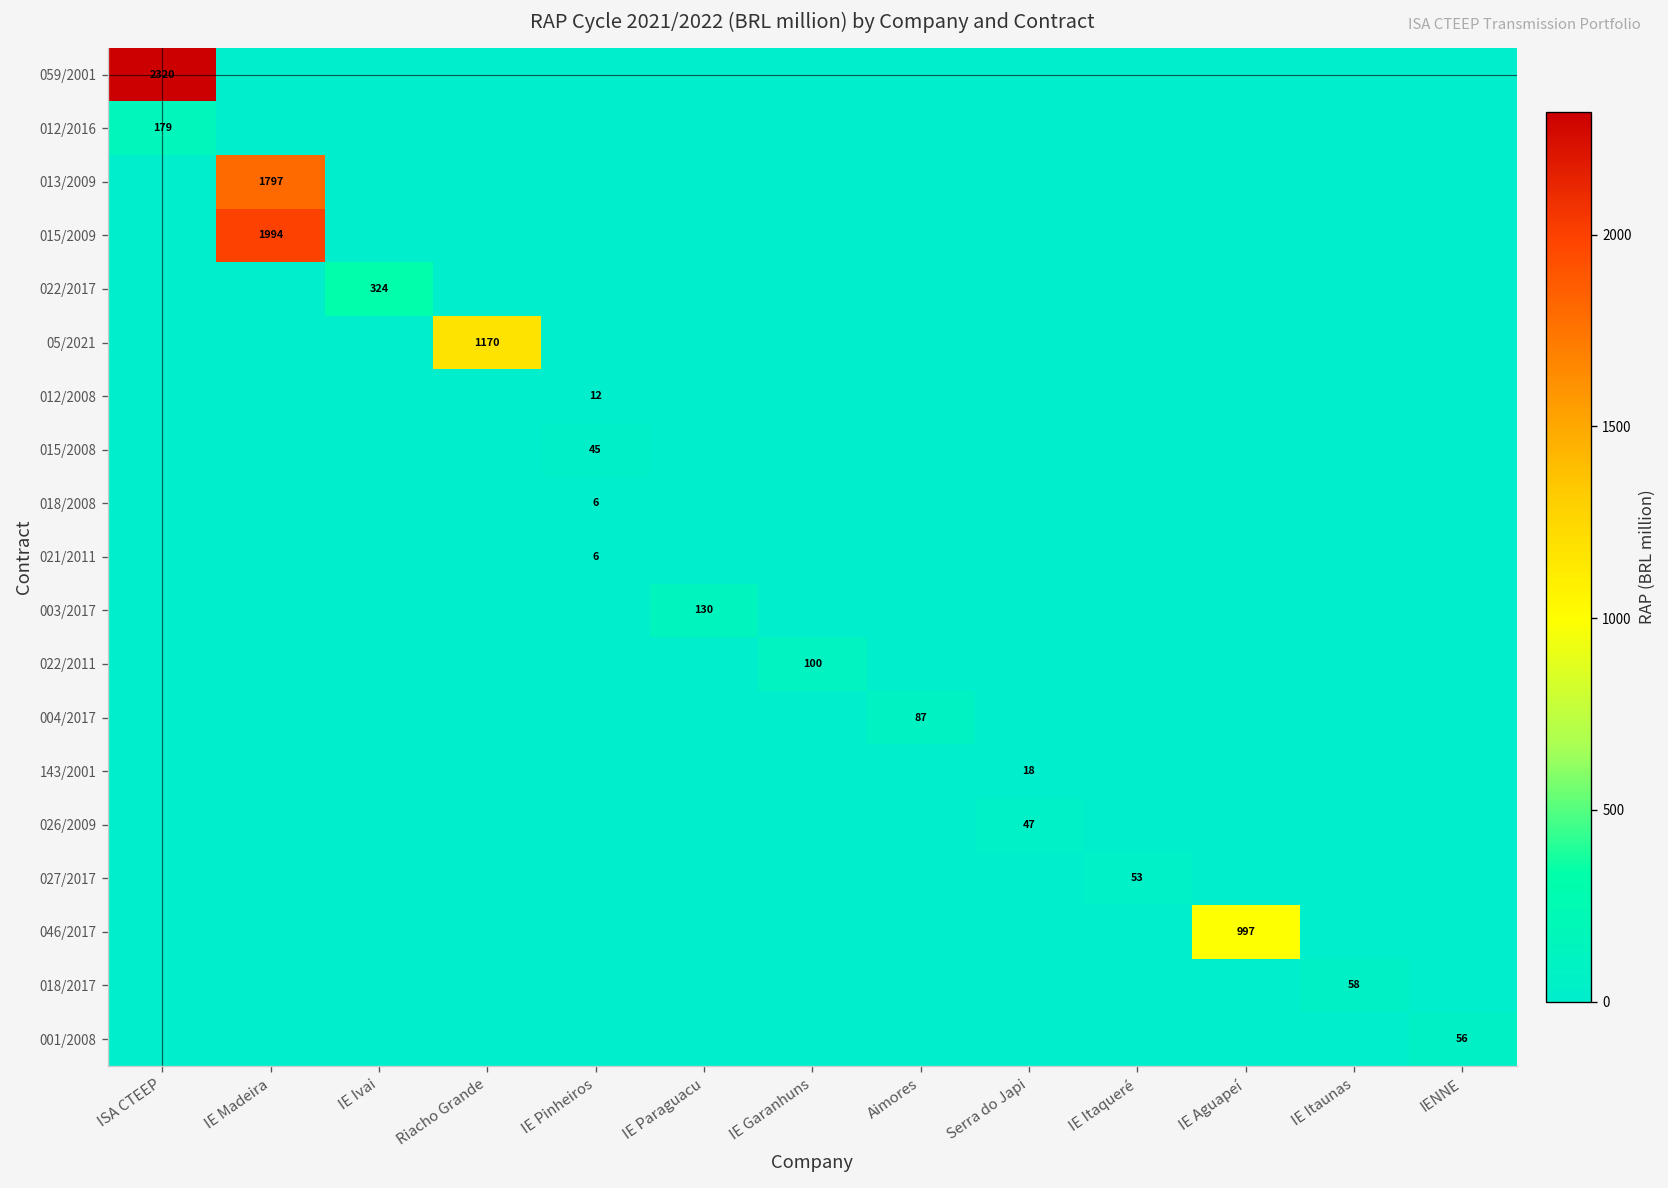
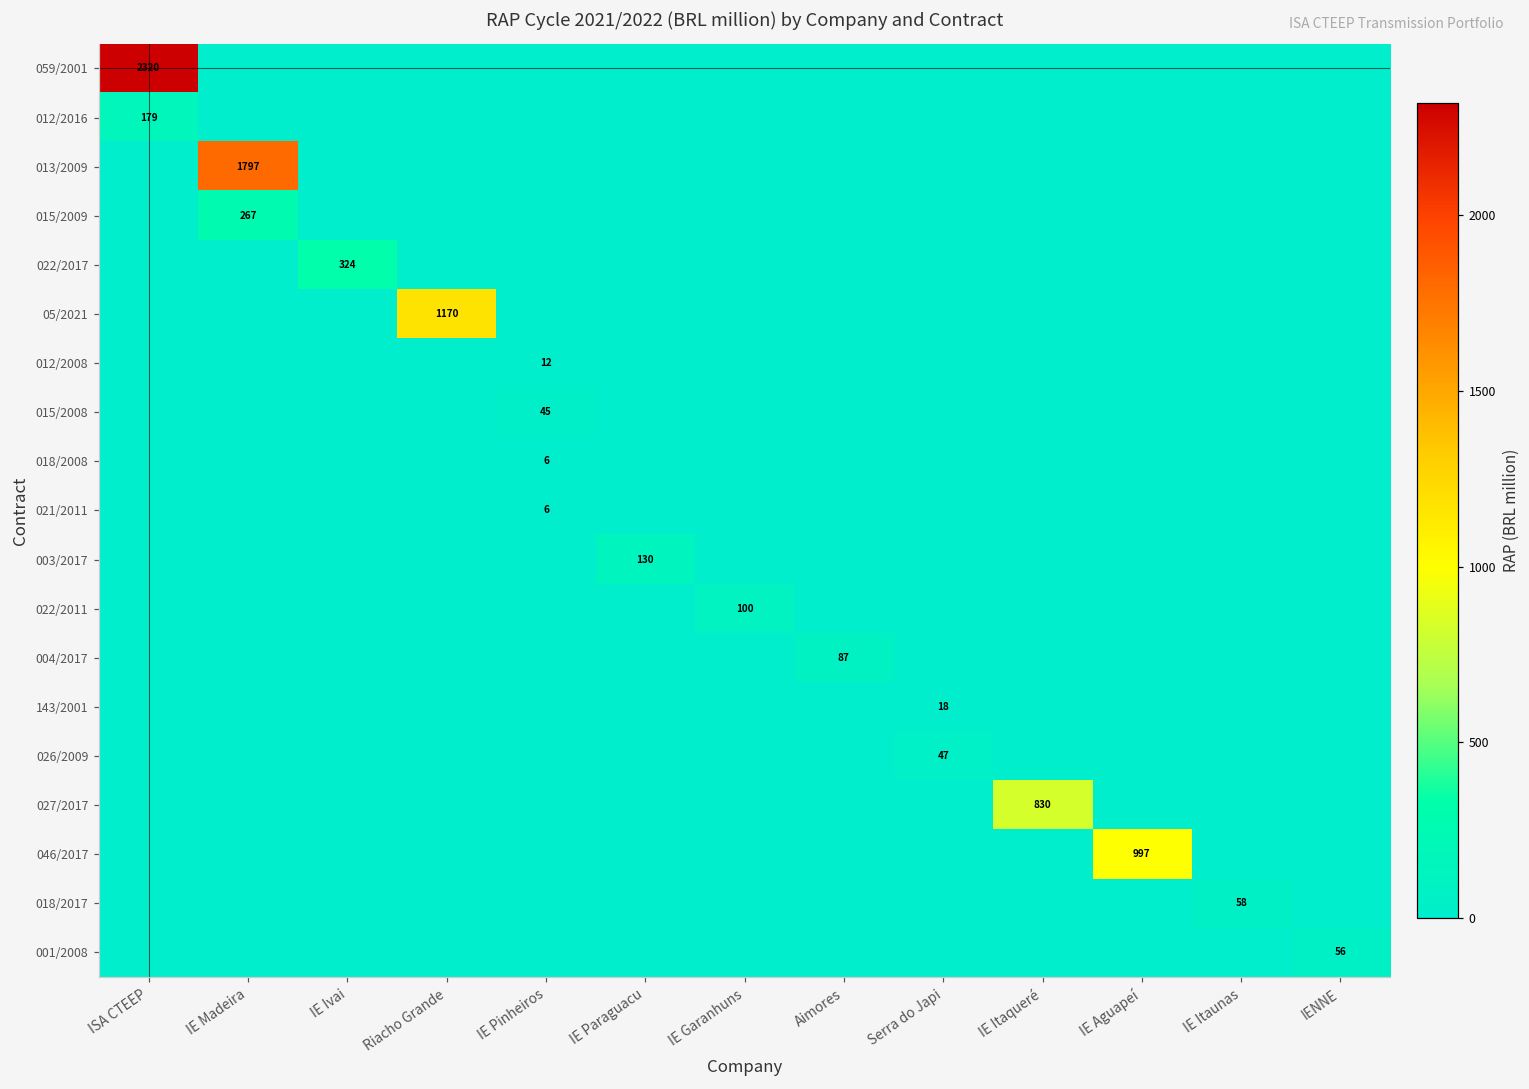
015/2009, IE Madeira: 1994 -> 267
027/2017, IE Itaqueré: 53 -> 830
